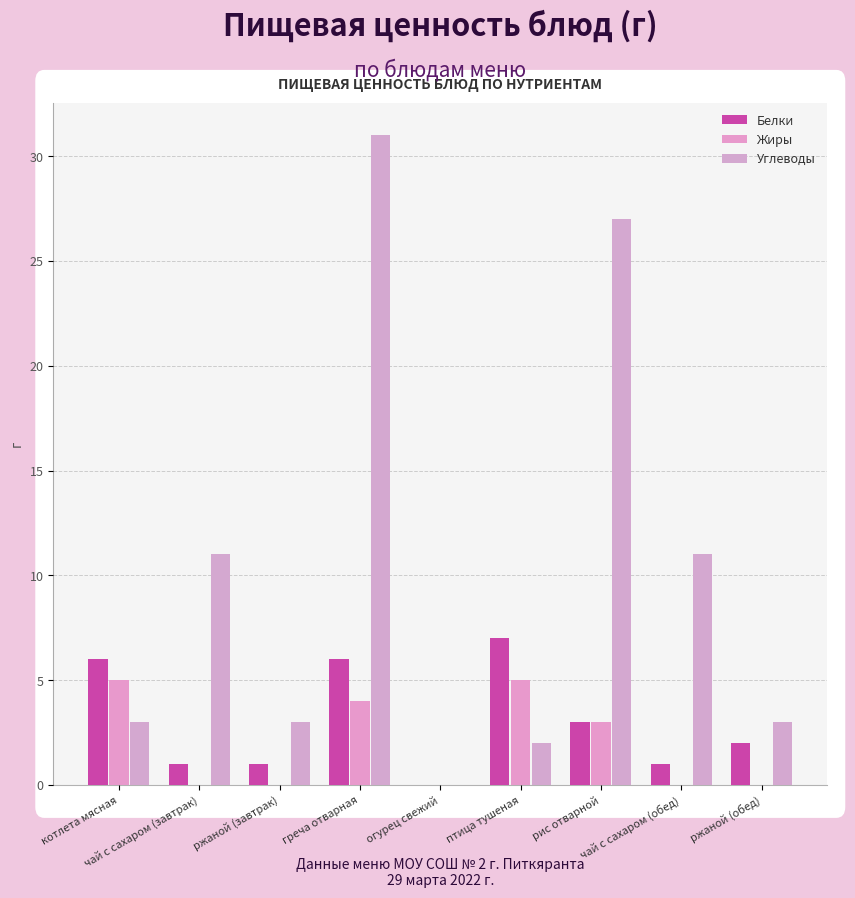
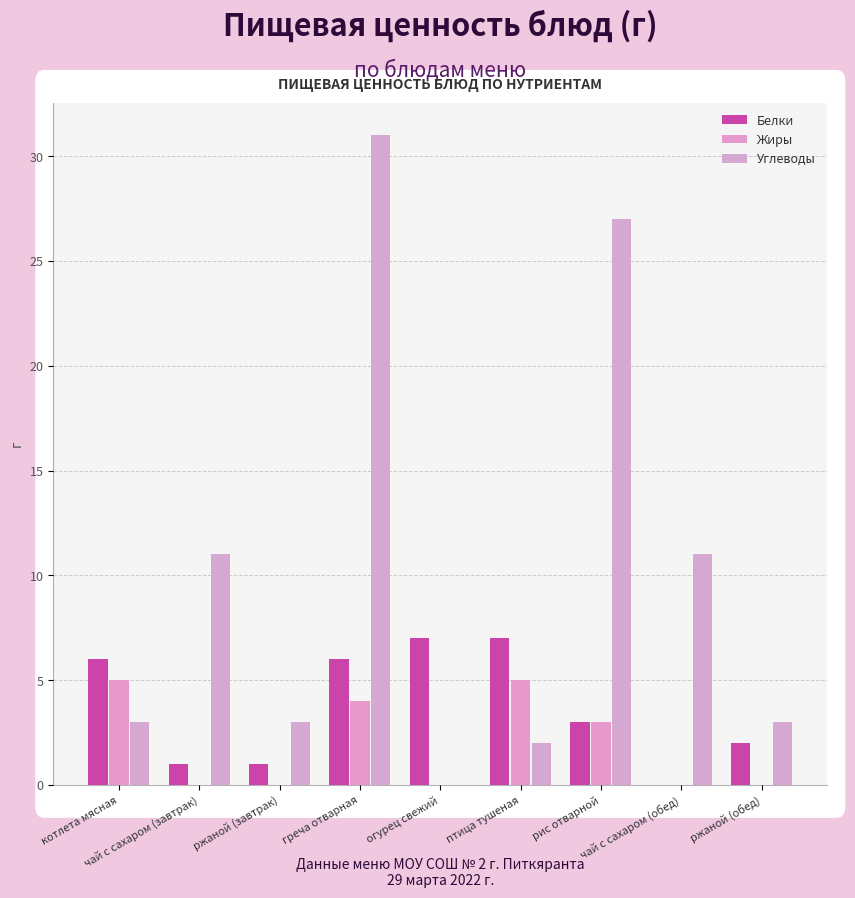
Белки, огурец свежий: 0 -> 7
Белки, чай с сахаром (обед): 1 -> 0
